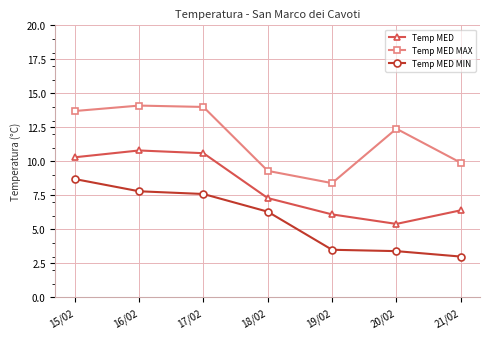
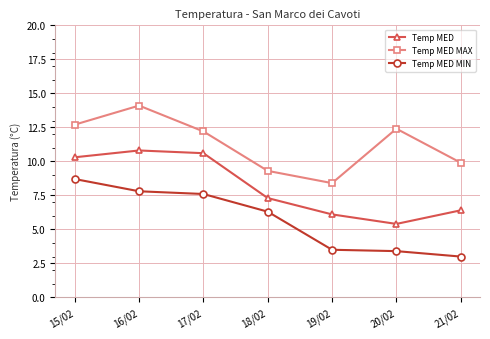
Temp MED MAX, 15/02: 13.7 -> 12.7
Temp MED MAX, 17/02: 14.0 -> 12.2
